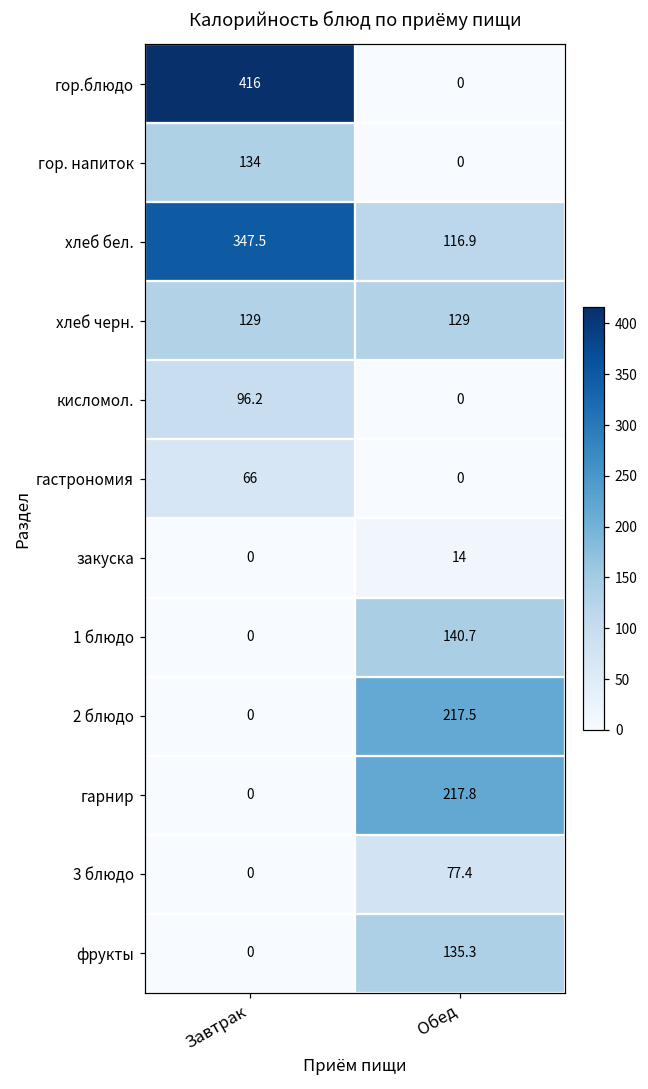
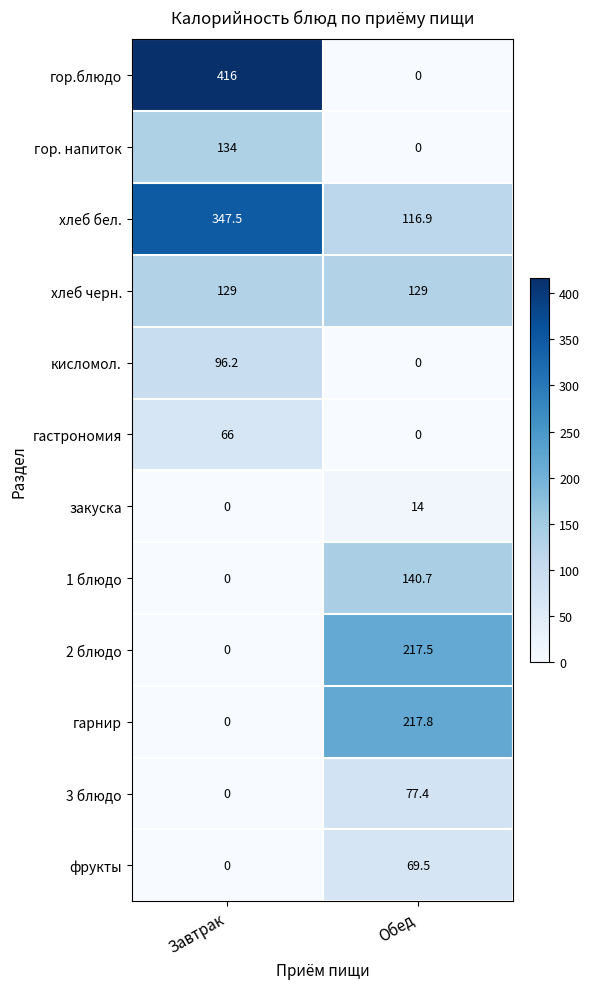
фрукты, Обед: 135.3 -> 69.5
